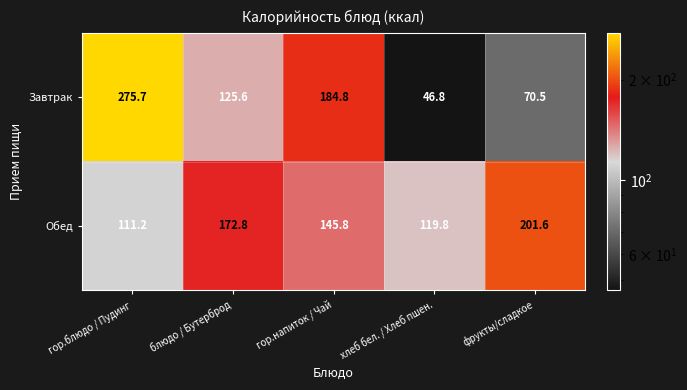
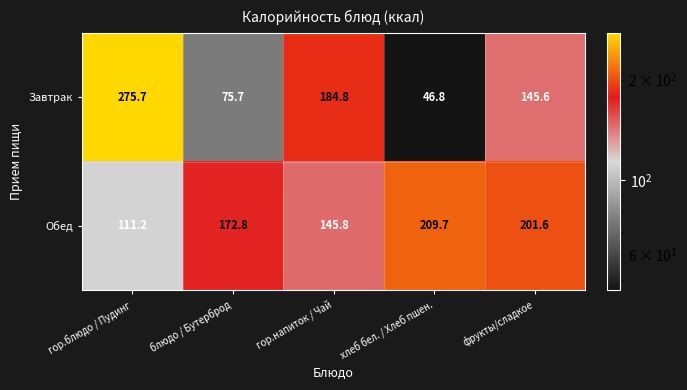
Завтрак, блюдо / Бутерброд: 125.6 -> 75.7
Завтрак, фрукты/сладкое: 70.5 -> 145.6
Обед, хлеб бел. / Хлеб пшен.: 119.8 -> 209.7
